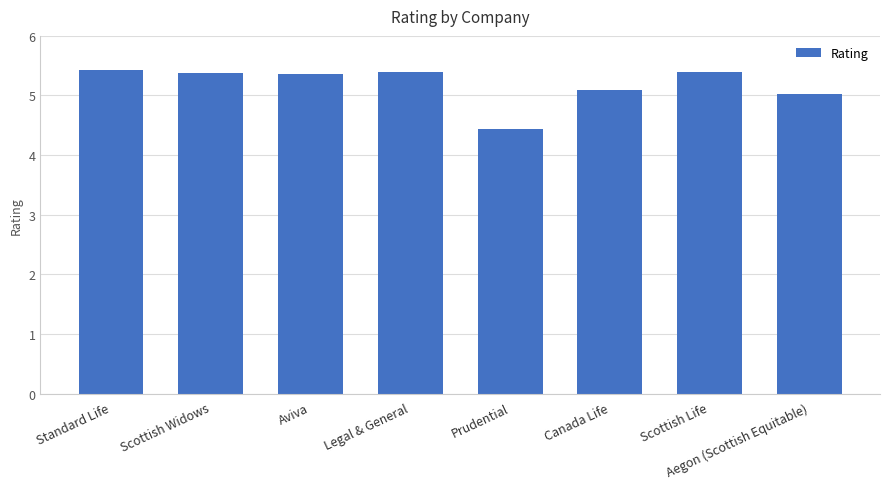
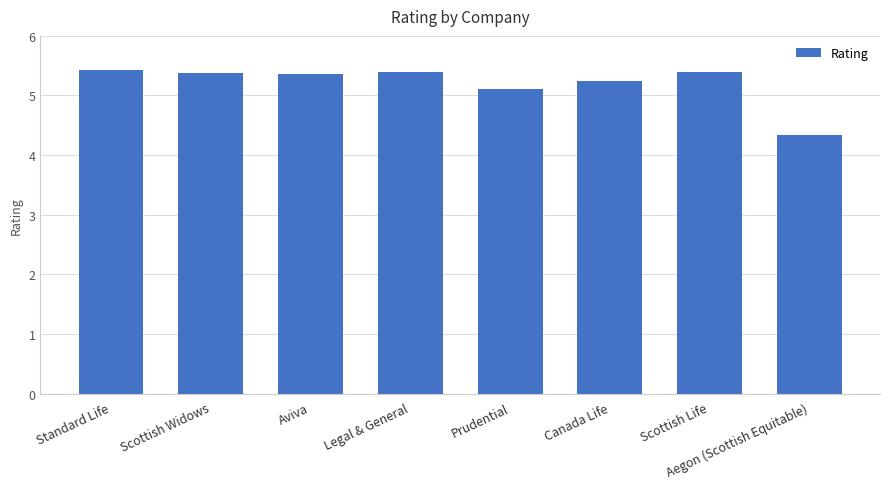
Prudential: 4.4 -> 5.1
Canada Life: 5.1 -> 5.2
Aegon (Scottish Equitable): 5.0 -> 4.3
